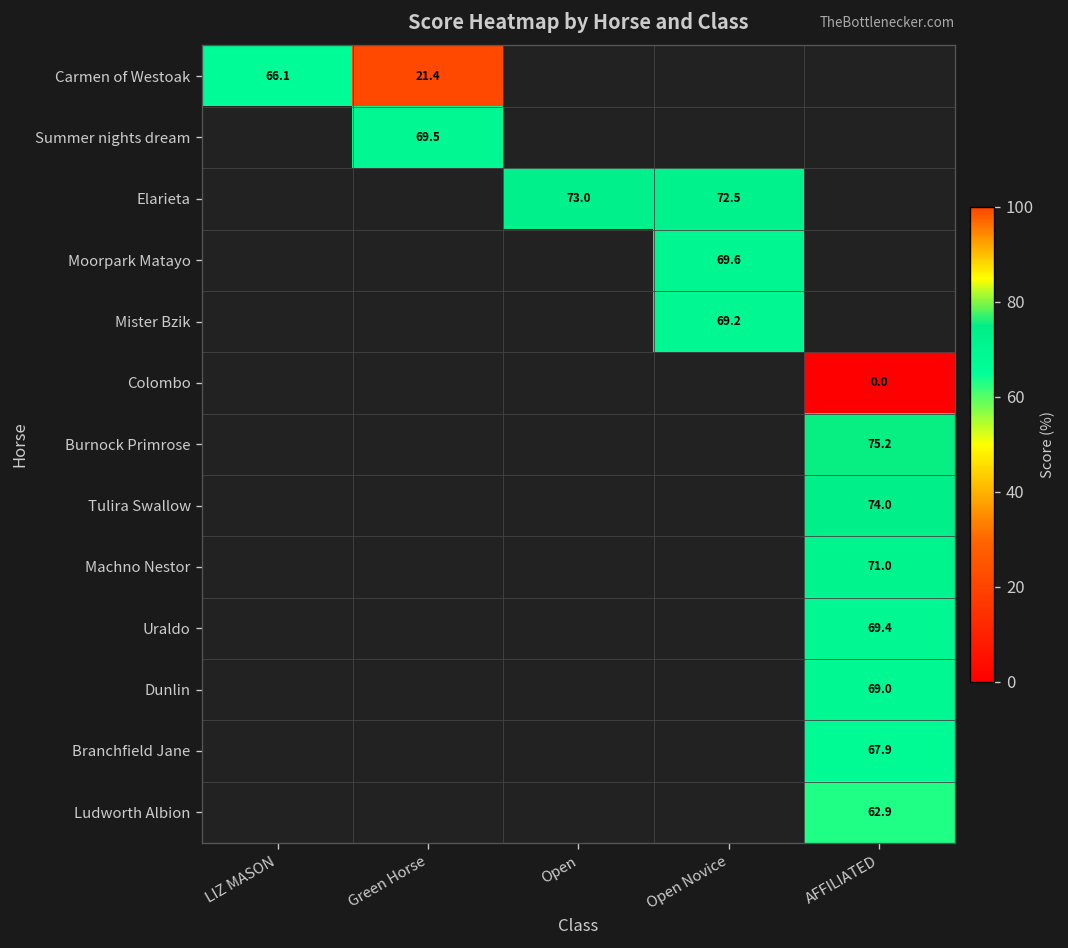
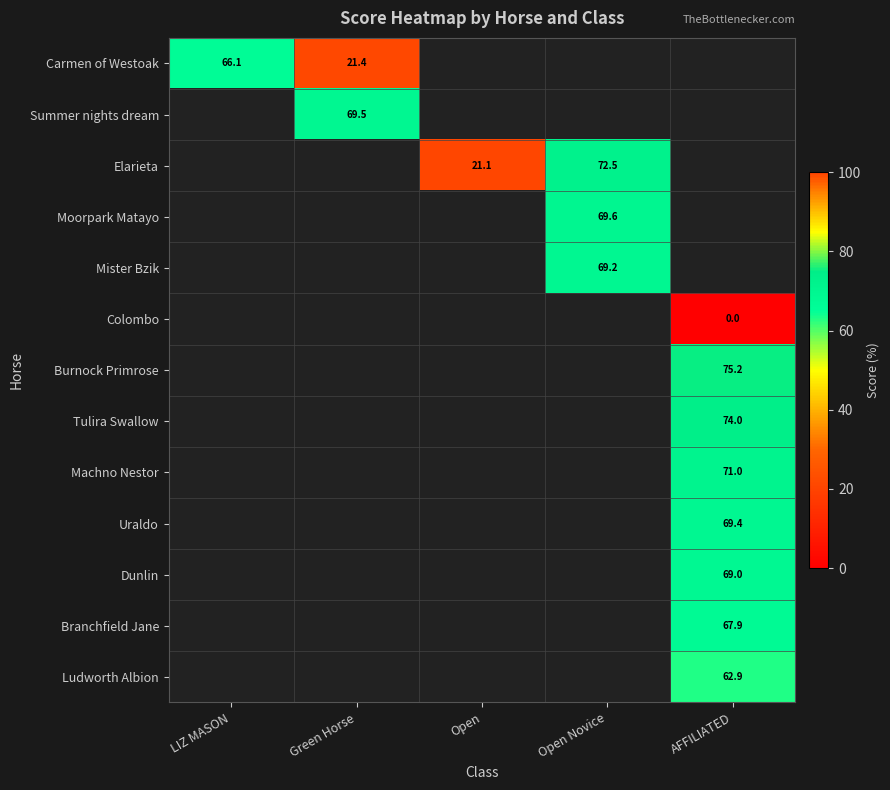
Elarieta, Open: 73.0 -> 21.1
